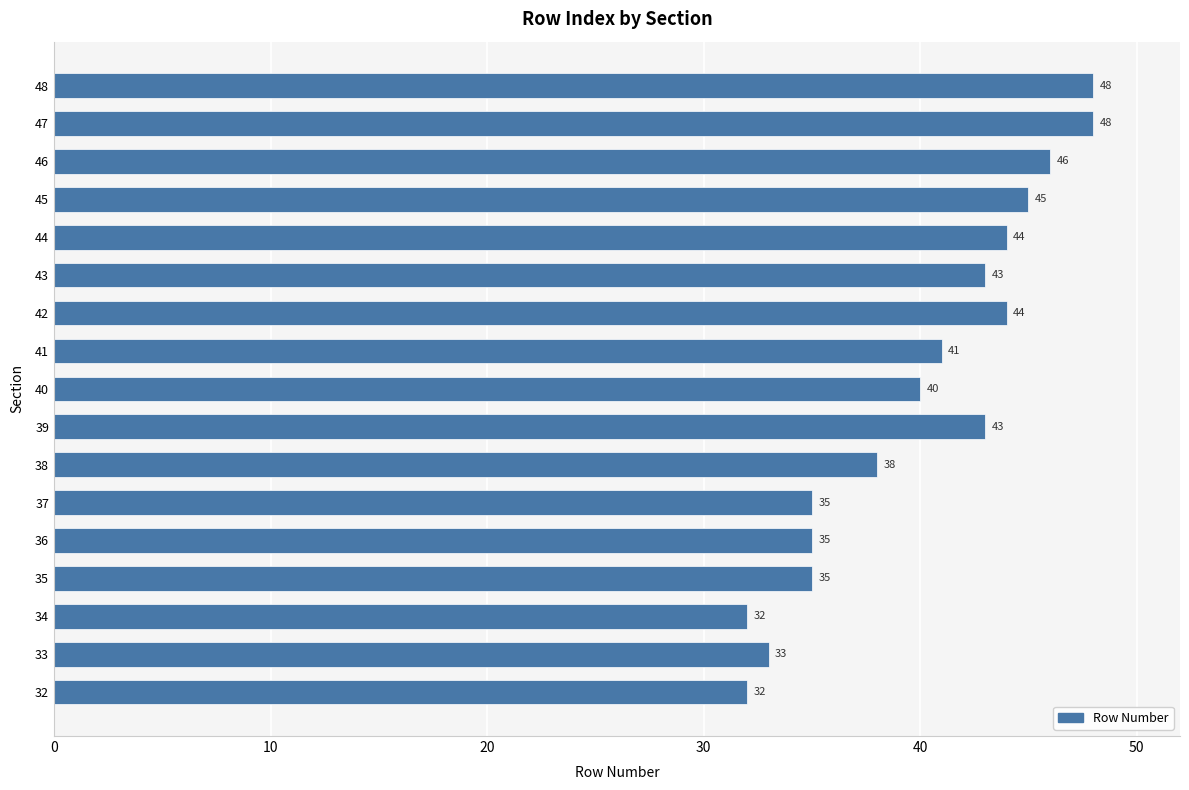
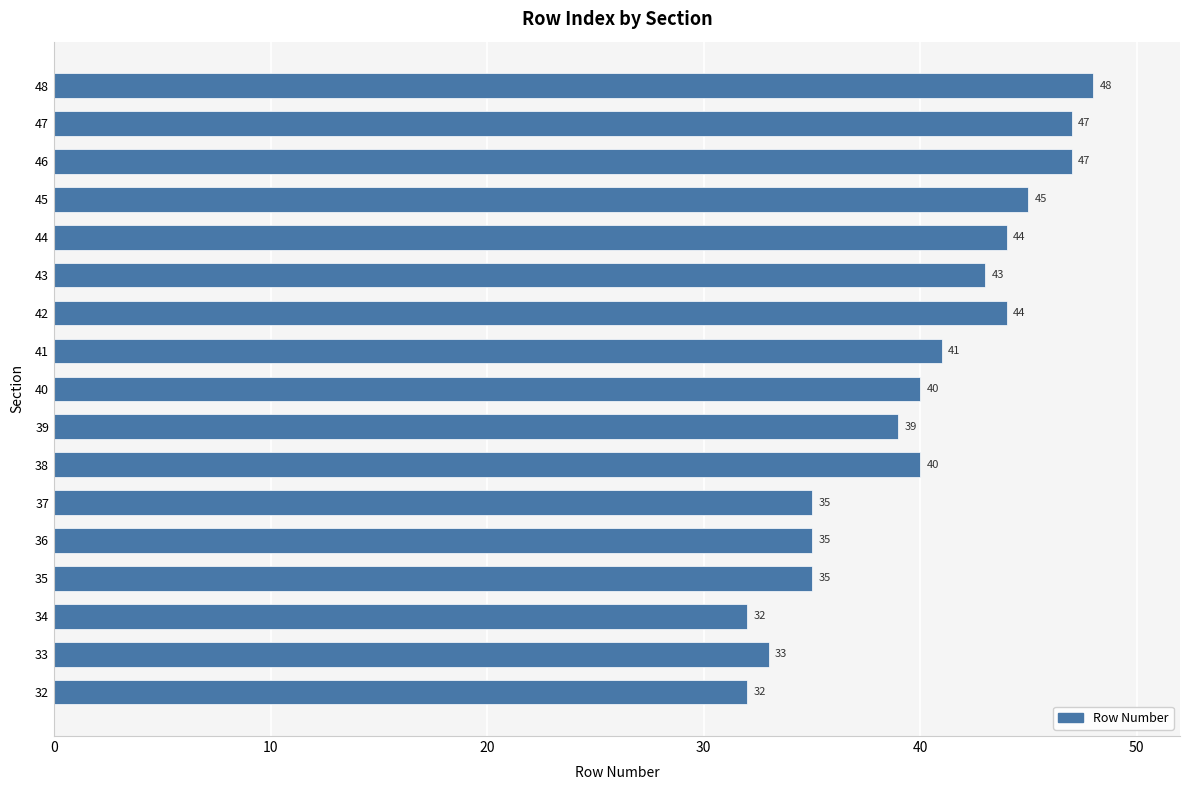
47: 48 -> 47
46: 46 -> 47
39: 43 -> 39
38: 38 -> 40
